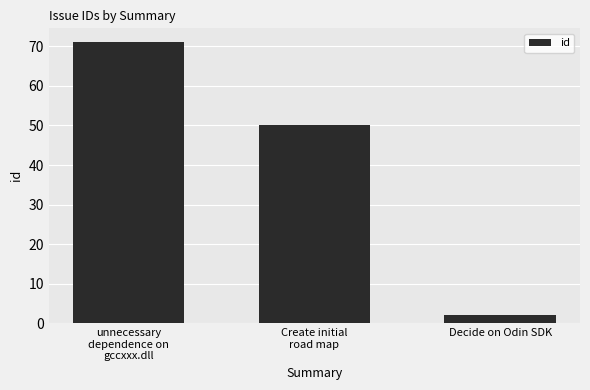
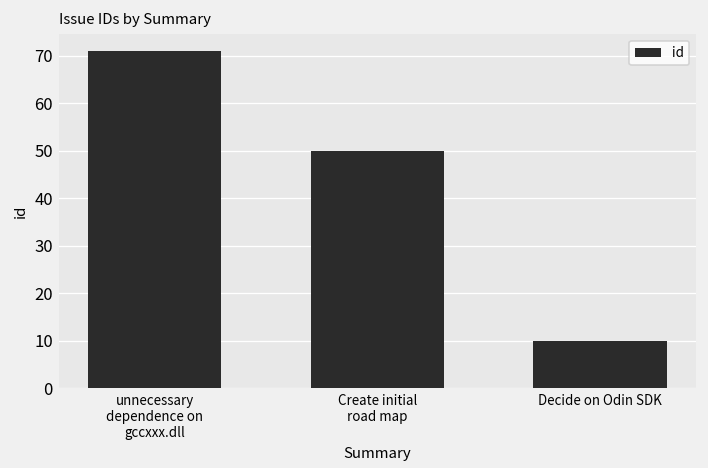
Decide on Odin SDK: 2 -> 10
